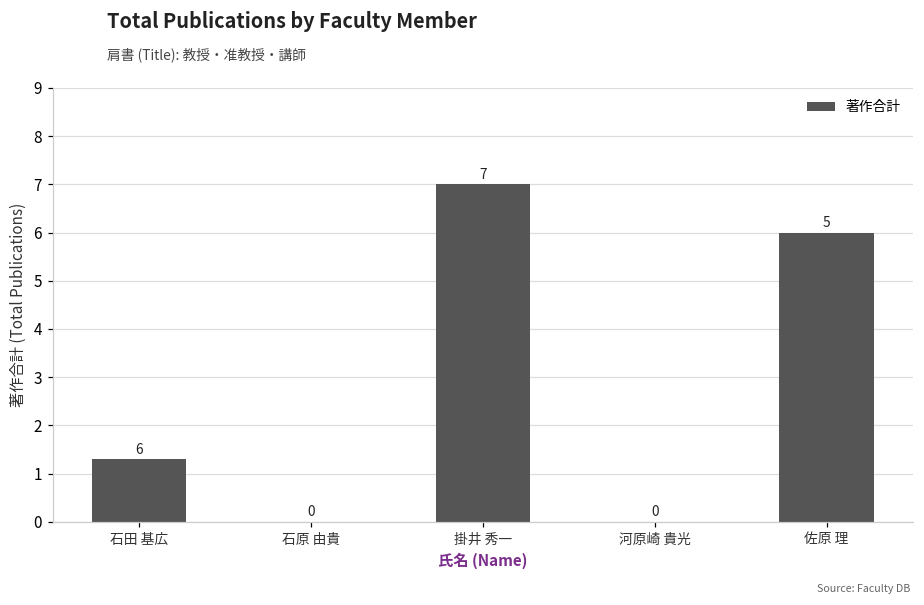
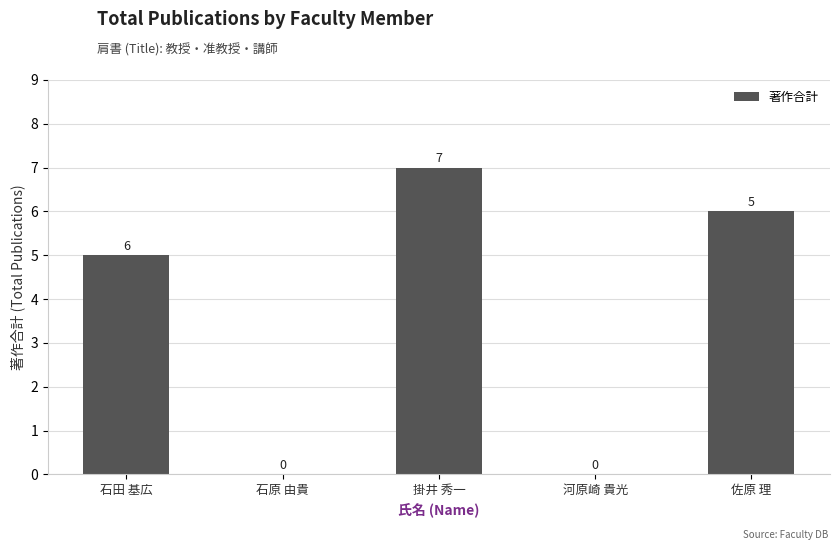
石田 基広: 1.3 -> 5.0
